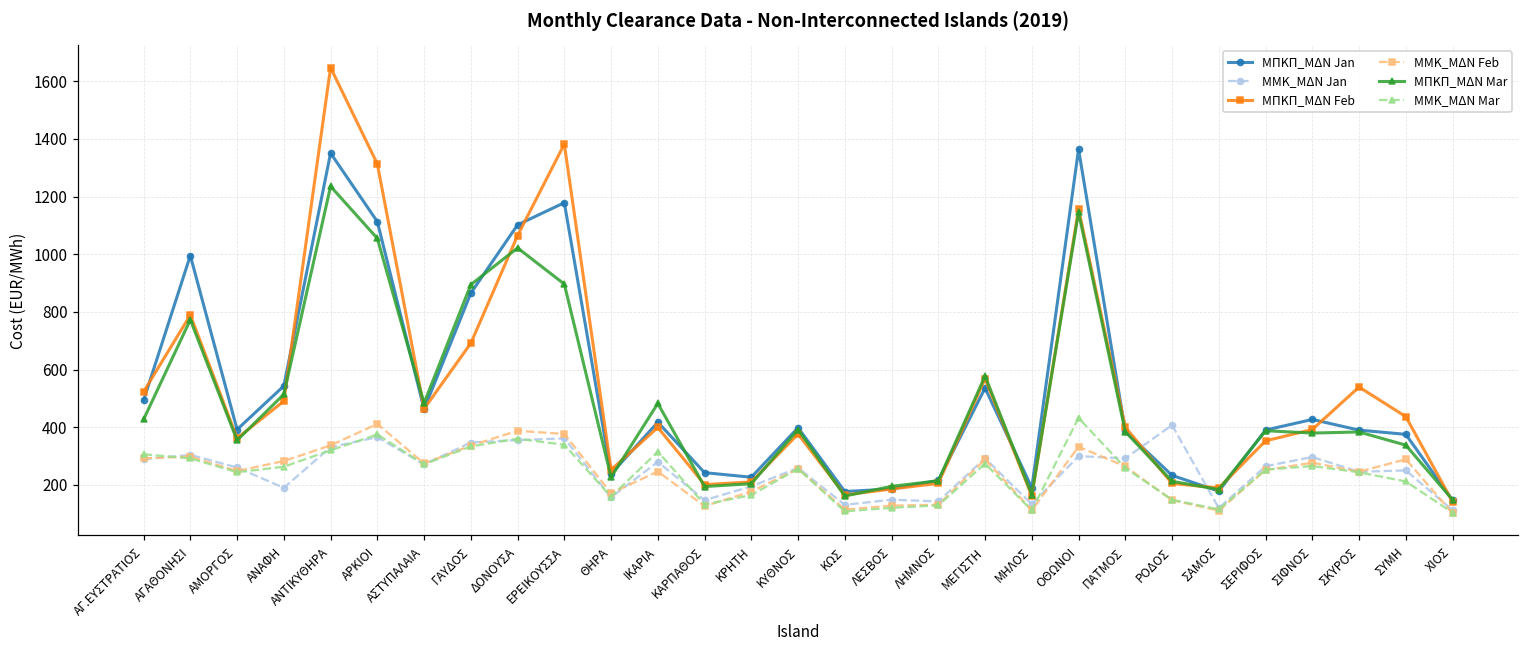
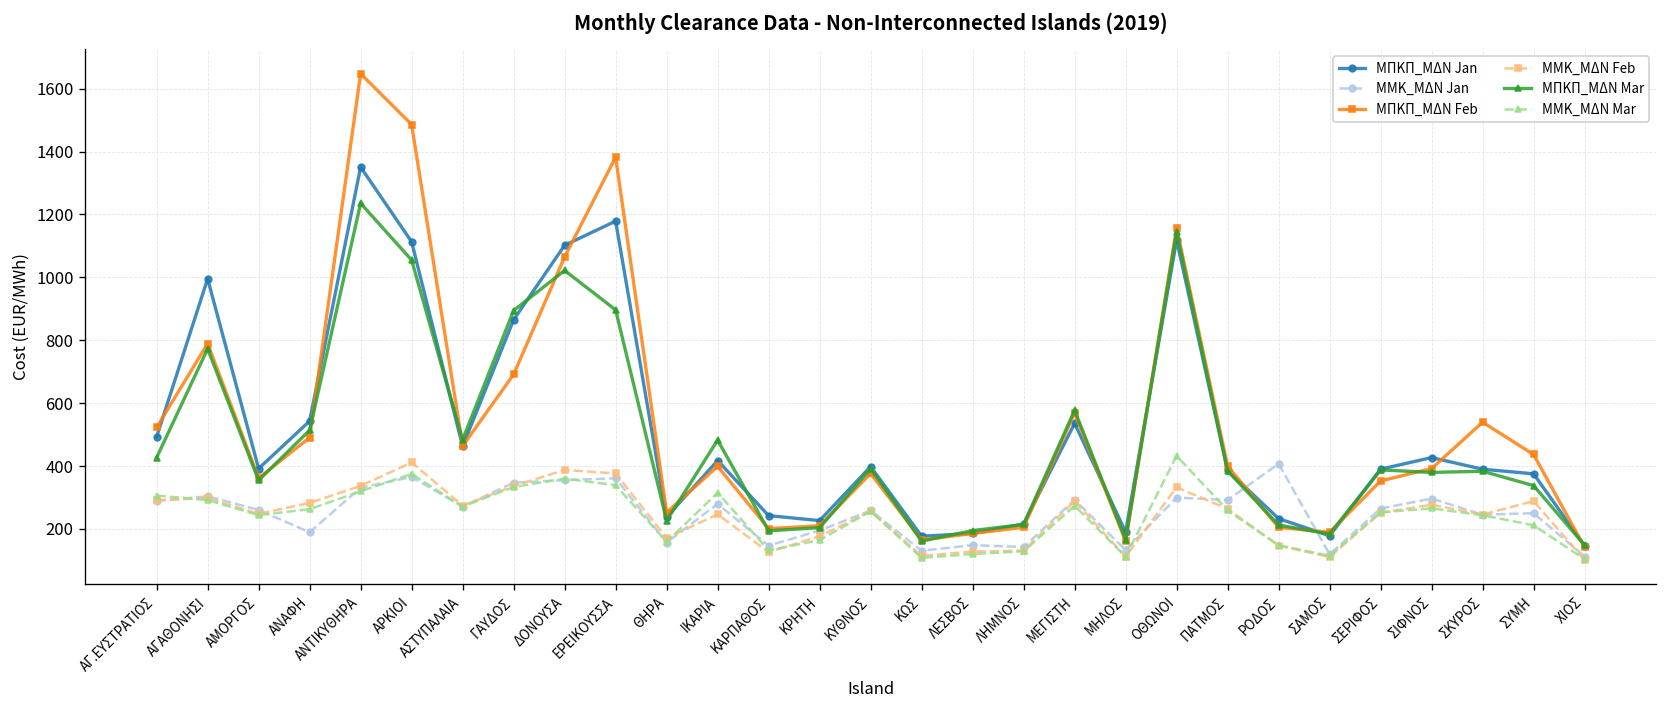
ΜΠΚΠ_ΜΔΝ Feb, ΑΡΚΙΟΙ: 1310 -> 1490
ΜΠΚΠ_ΜΔΝ Jan, ΟΘΩΝΟΙ: 1360 -> 1120
